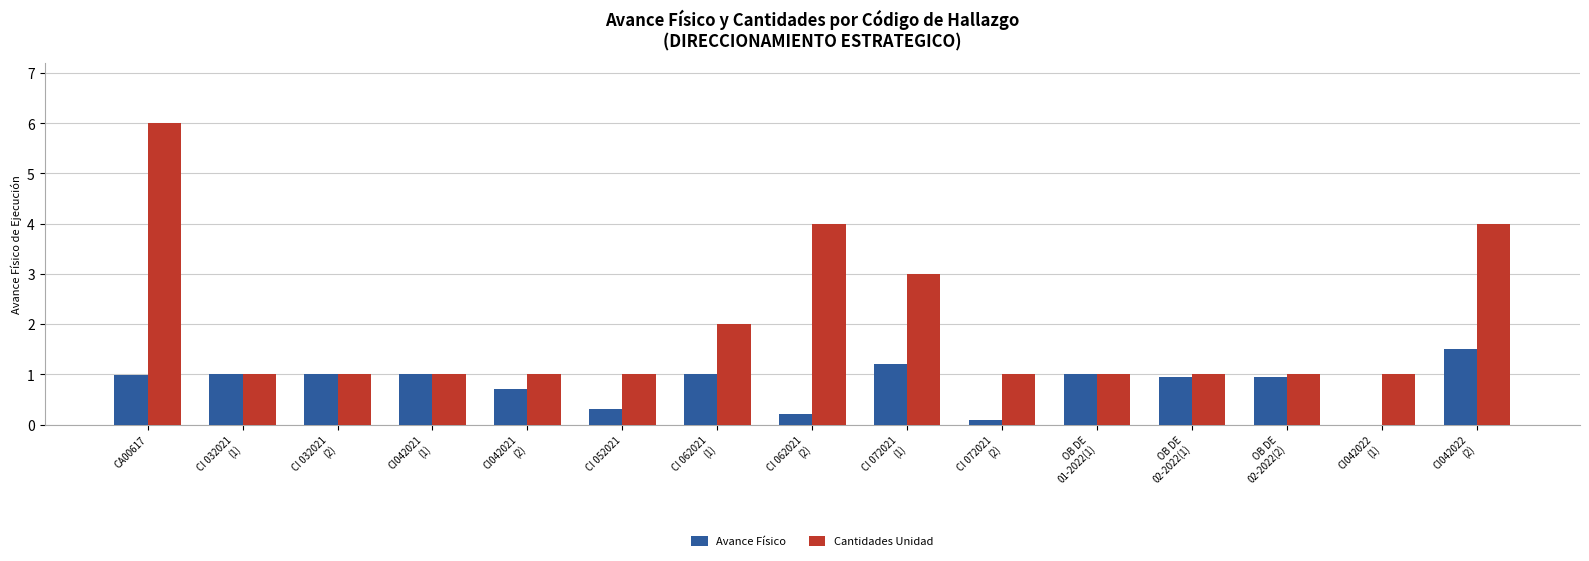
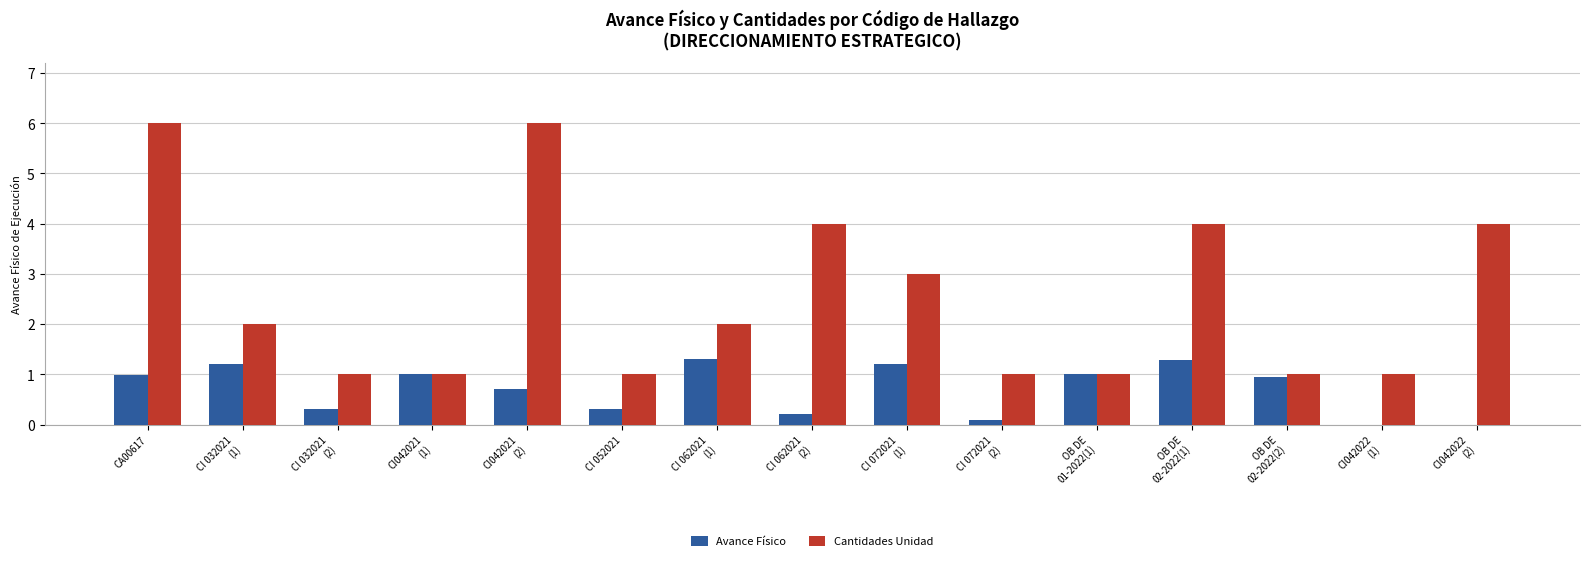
Avance Físico, CI 032021 (1): 1.0 -> 1.2
Cantidades Unidad, CI 032021 (1): 1 -> 2
Avance Físico, CI 032021 (2): 1.0 -> 0.3
Cantidades Unidad, CI042021 (2): 1 -> 6
Avance Físico, CI 062021 (1): 1.0 -> 1.3
Avance Físico, OB DE 02-2022(1): 1.0 -> 1.3
Cantidades Unidad, OB DE 02-2022(1): 1 -> 4
Avance Físico, CI042022 (2): 1.5 -> 0.0
